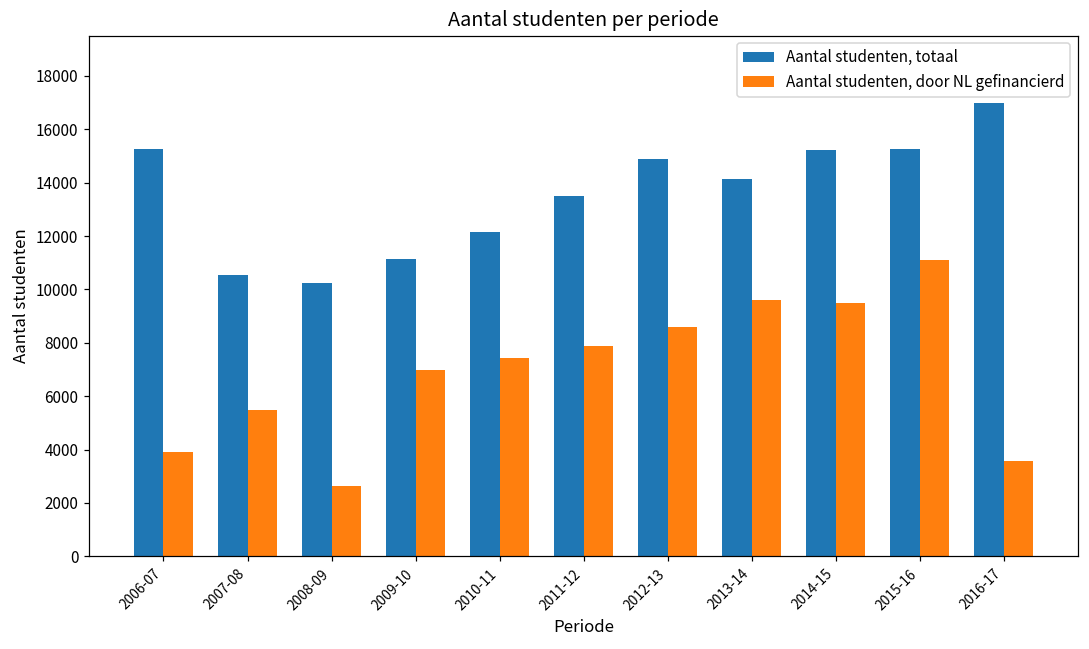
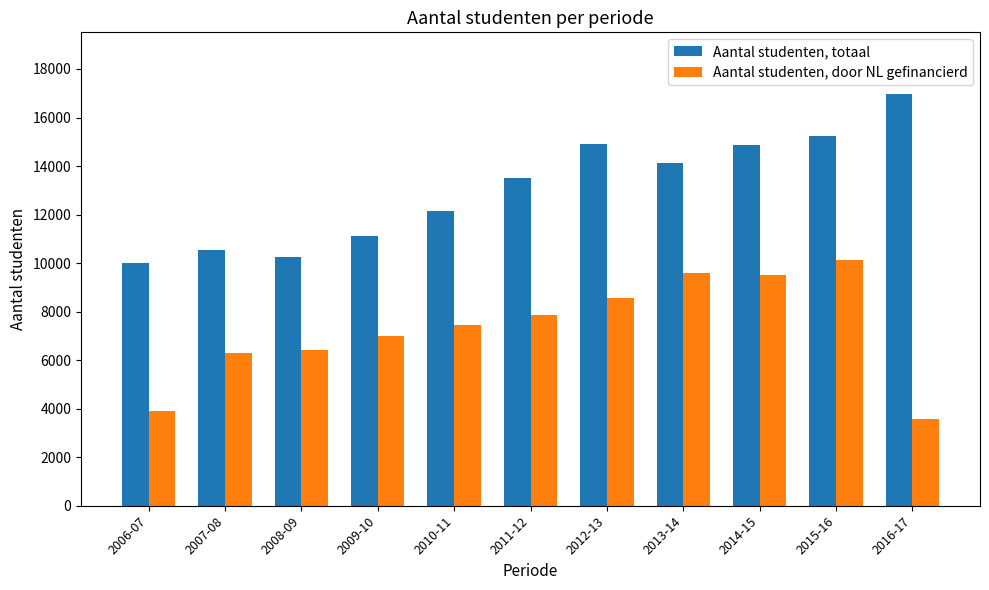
Aantal studenten, totaal, 2006-07: 15300 -> 10000
Aantal studenten, door NL gefinancierd, 2007-08: 5500 -> 6300
Aantal studenten, door NL gefinancierd, 2008-09: 2600 -> 6400
Aantal studenten, totaal, 2014-15: 15200 -> 14900
Aantal studenten, door NL gefinancierd, 2015-16: 11100 -> 10100
